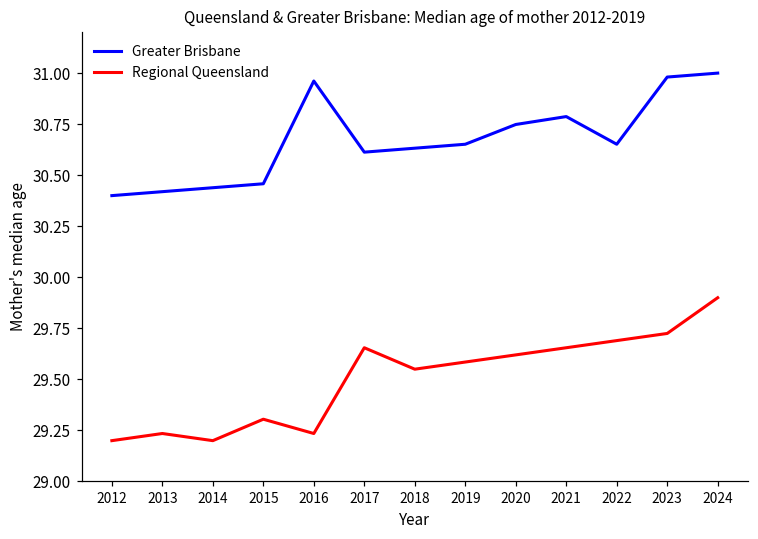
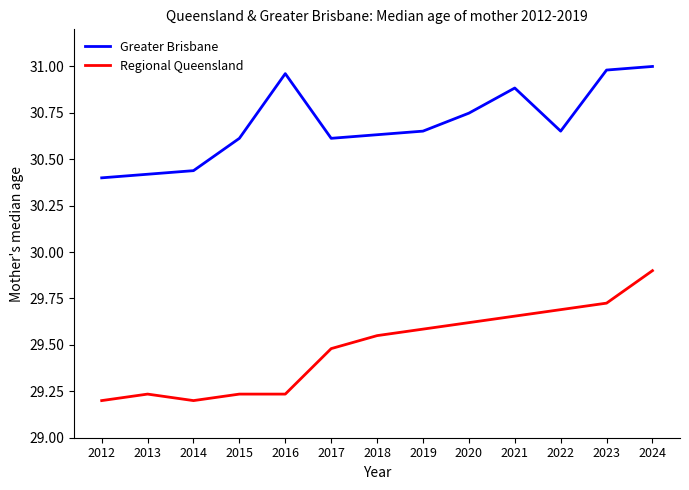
Greater Brisbane, 2015: 30.46 -> 30.61
Regional Queensland, 2015: 29.31 -> 29.24
Regional Queensland, 2017: 29.65 -> 29.48
Greater Brisbane, 2021: 30.79 -> 30.88
